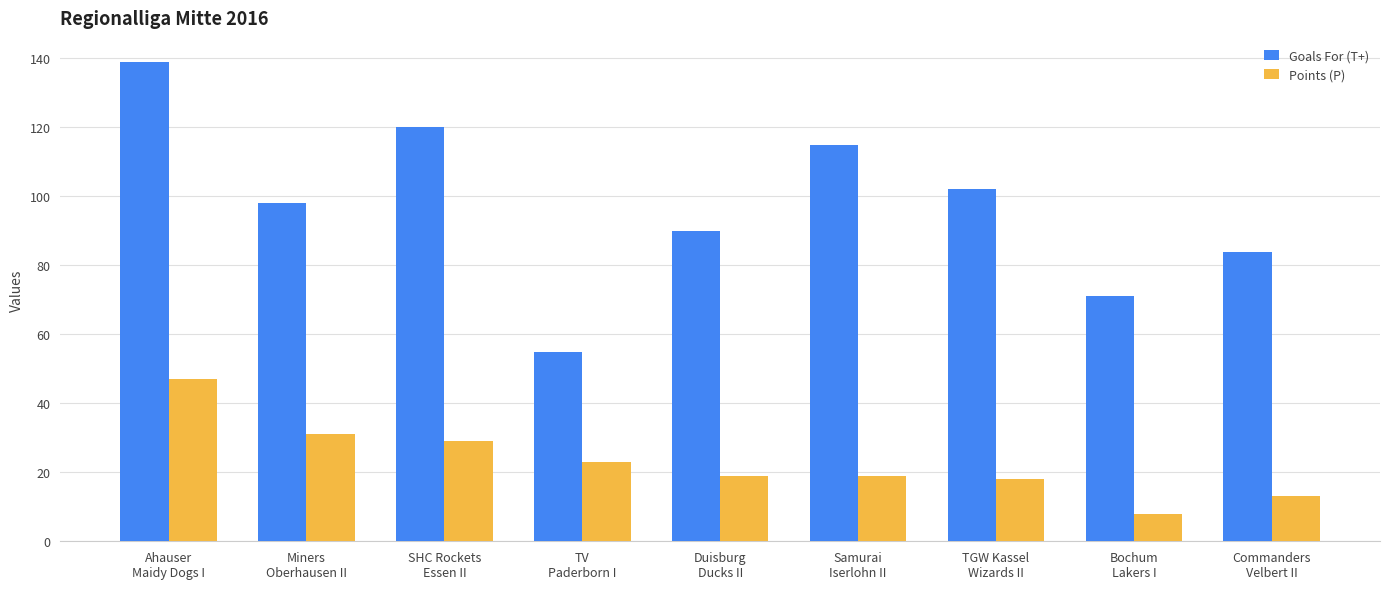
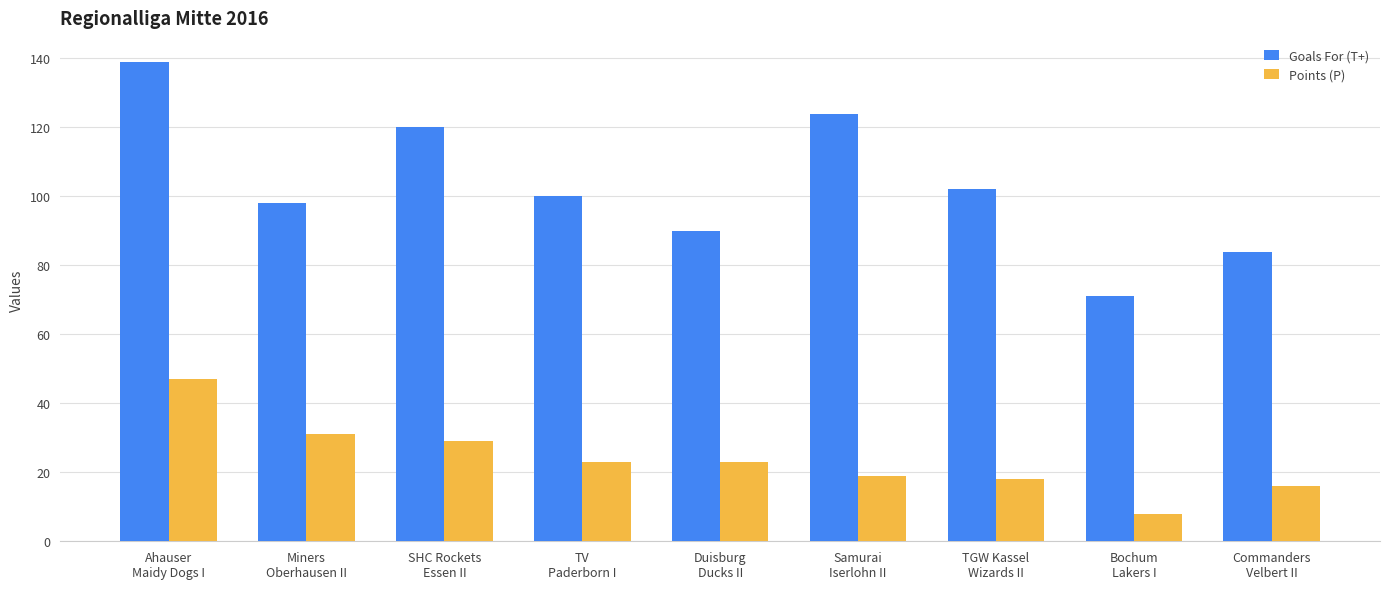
Goals For (T+), TV Paderborn I: 55 -> 100
Points (P), Duisburg Ducks II: 19 -> 23
Goals For (T+), Samurai Iserlohn II: 115 -> 124
Points (P), Commanders Velbert II: 13 -> 16
